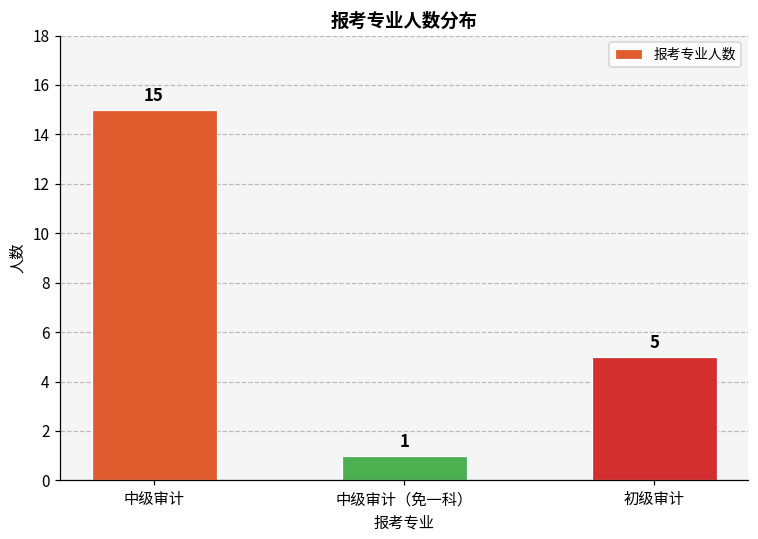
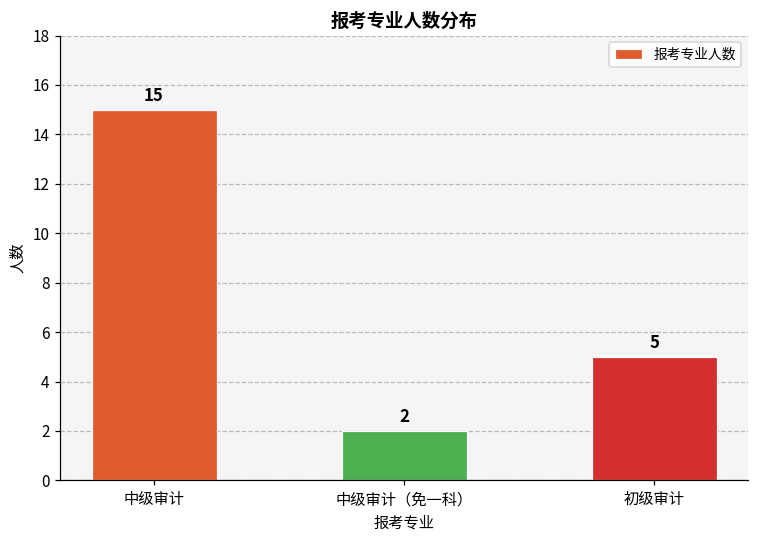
中级审计（免一科）: 1 -> 2
